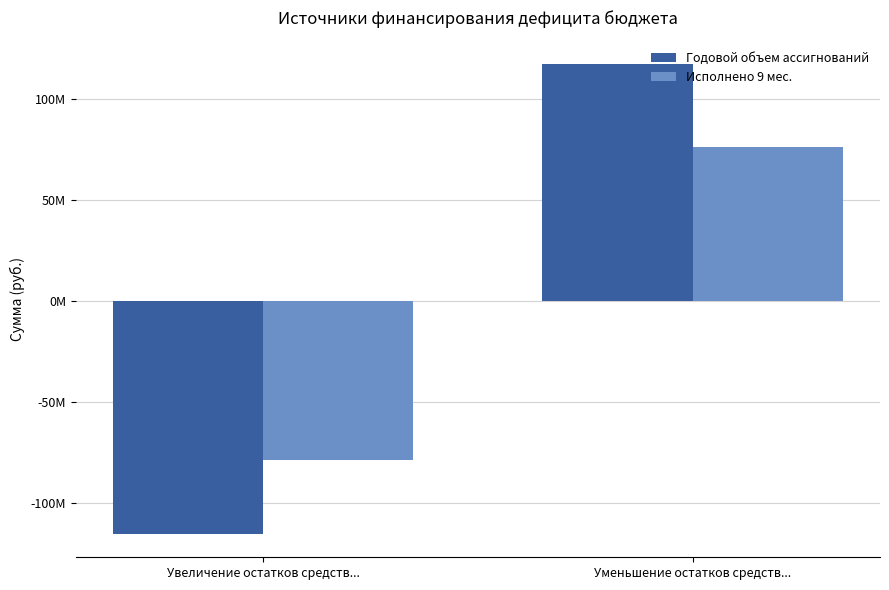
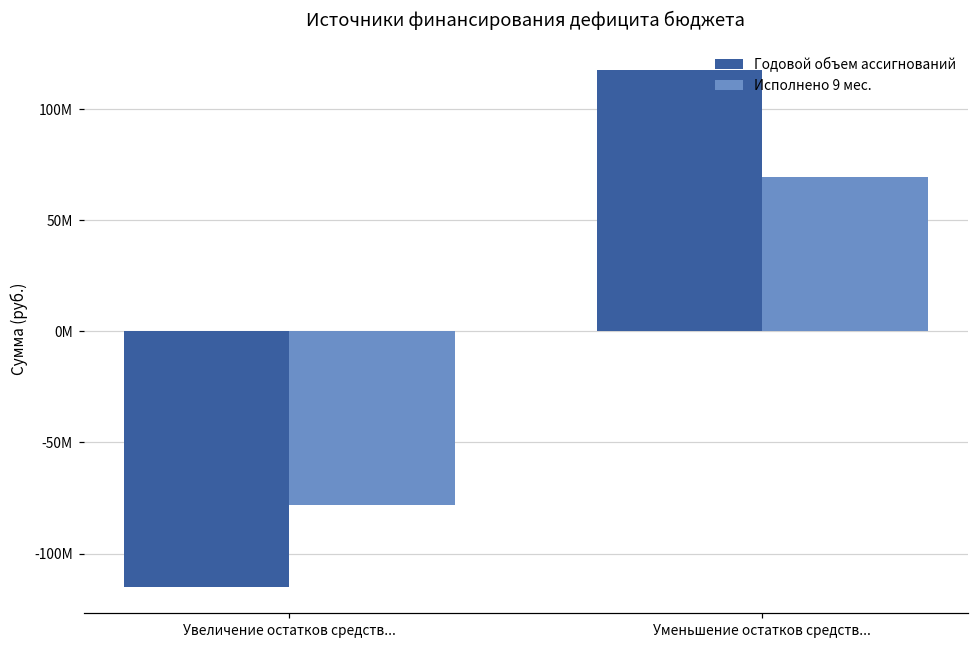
Исполнено 9 мес., Уменьшение остатков средств...: 76000000 -> 69000000
